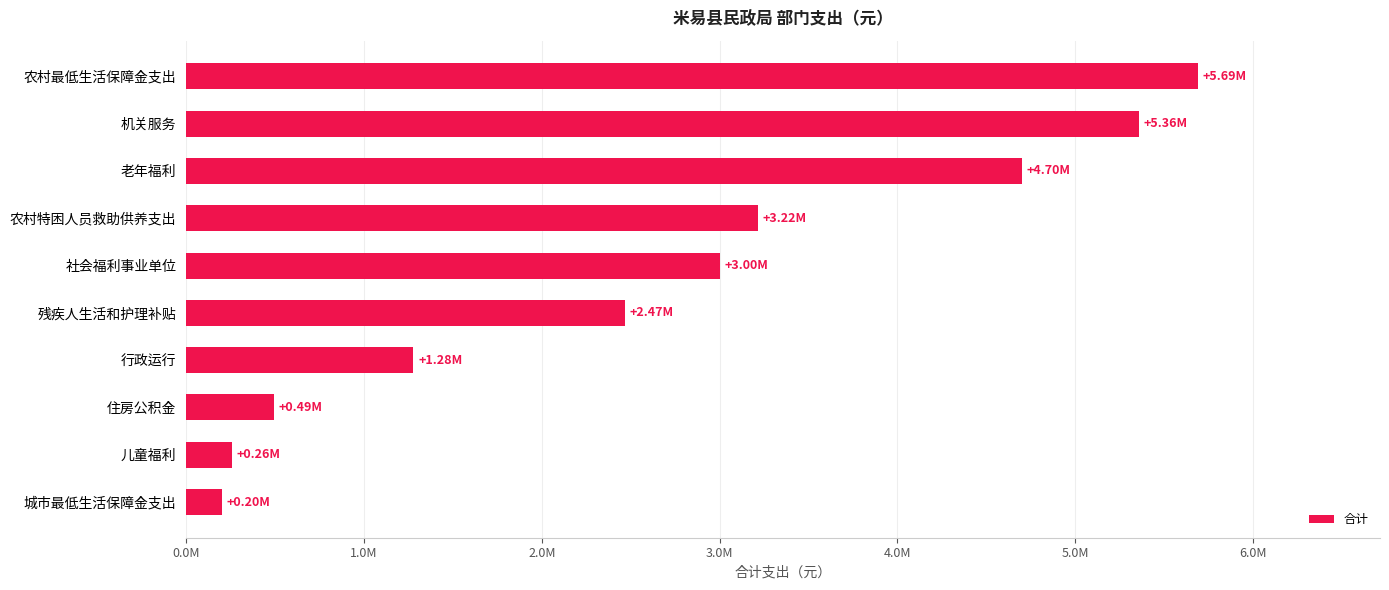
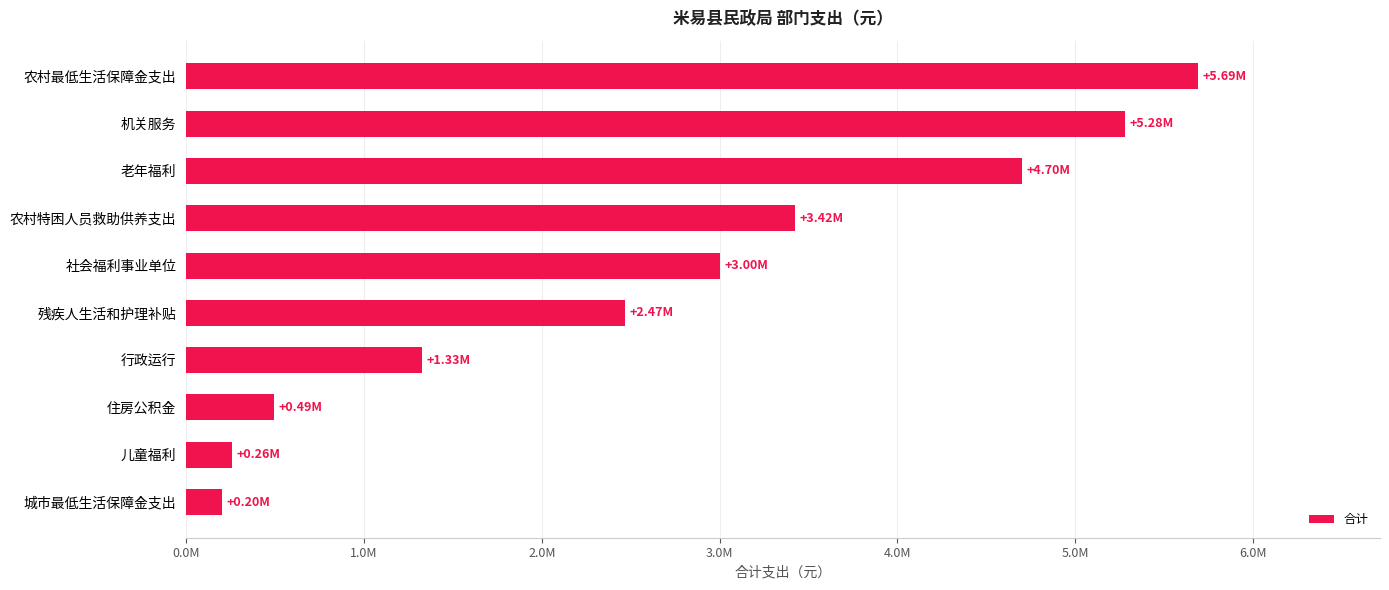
机关服务: +5.36M -> +5.28M
农村特困人员救助供养支出: +3.22M -> +3.42M
行政运行: +1.28M -> +1.33M
